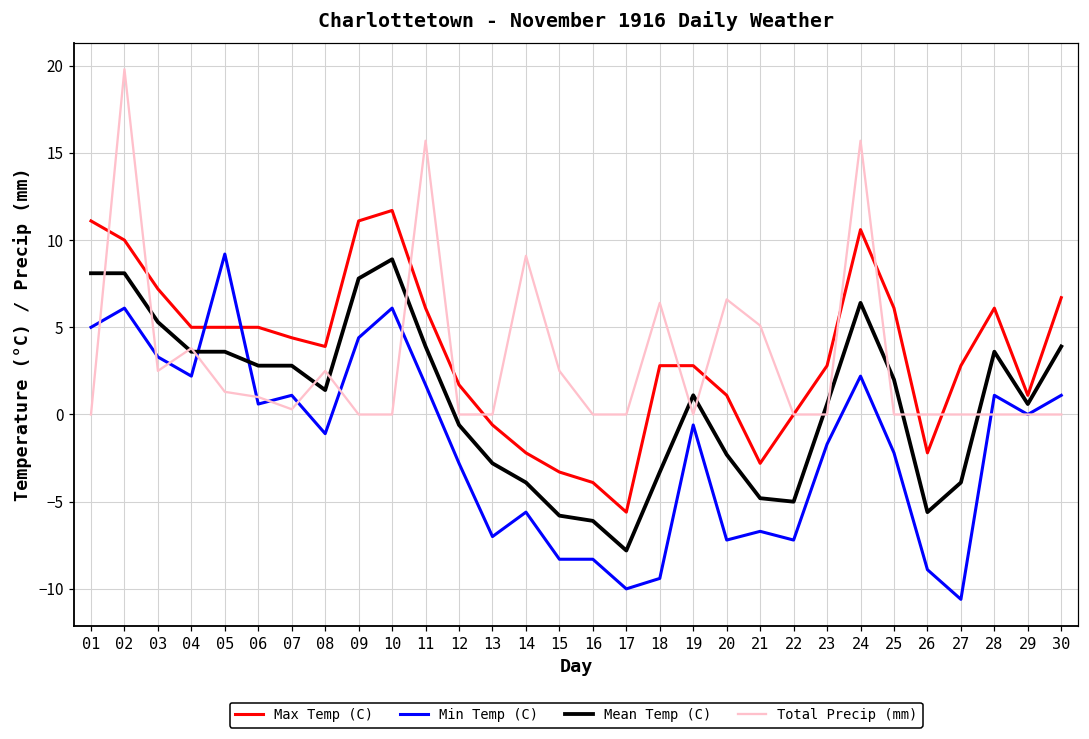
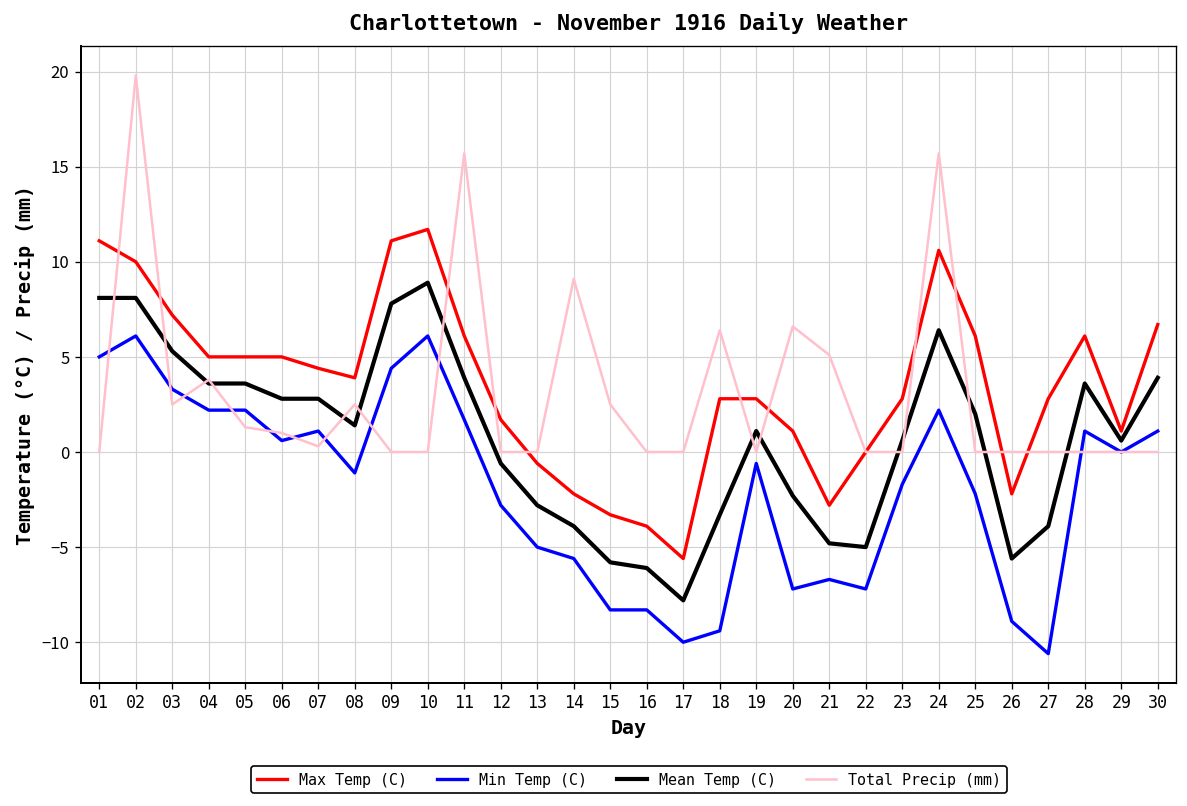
Min Temp (C), 05: 9.2 -> 2.2
Min Temp (C), 13: -7 -> -5
